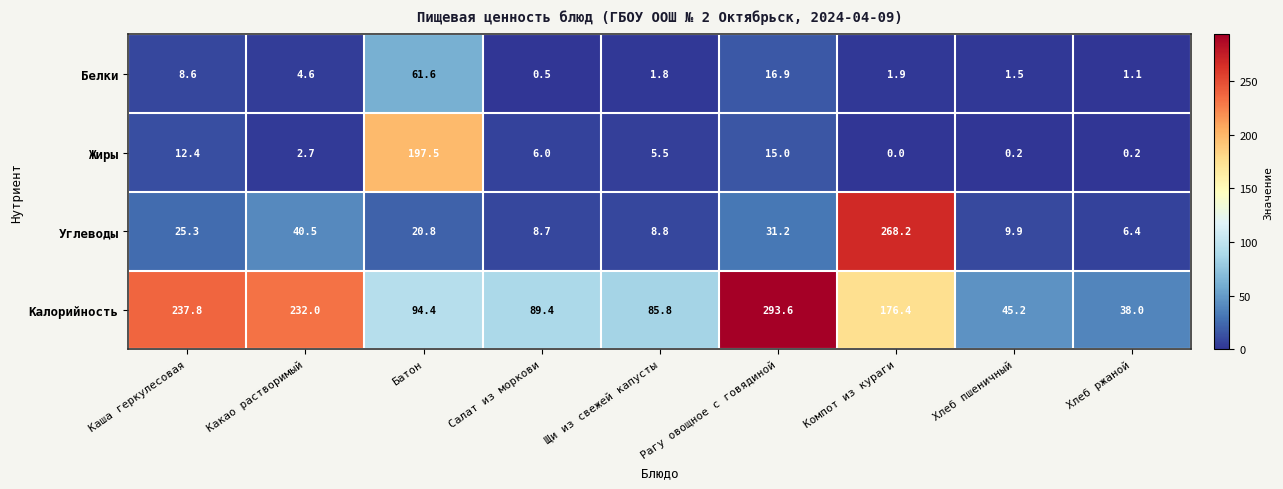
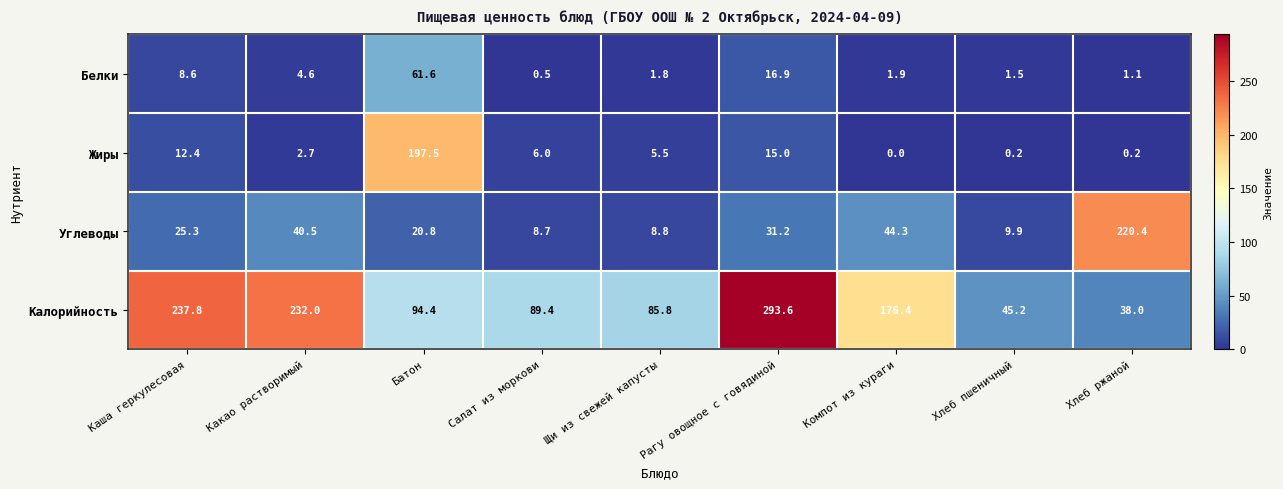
Углеводы, Компот из кураги: 268.2 -> 44.3
Углеводы, Хлеб ржаной: 6.4 -> 220.4
